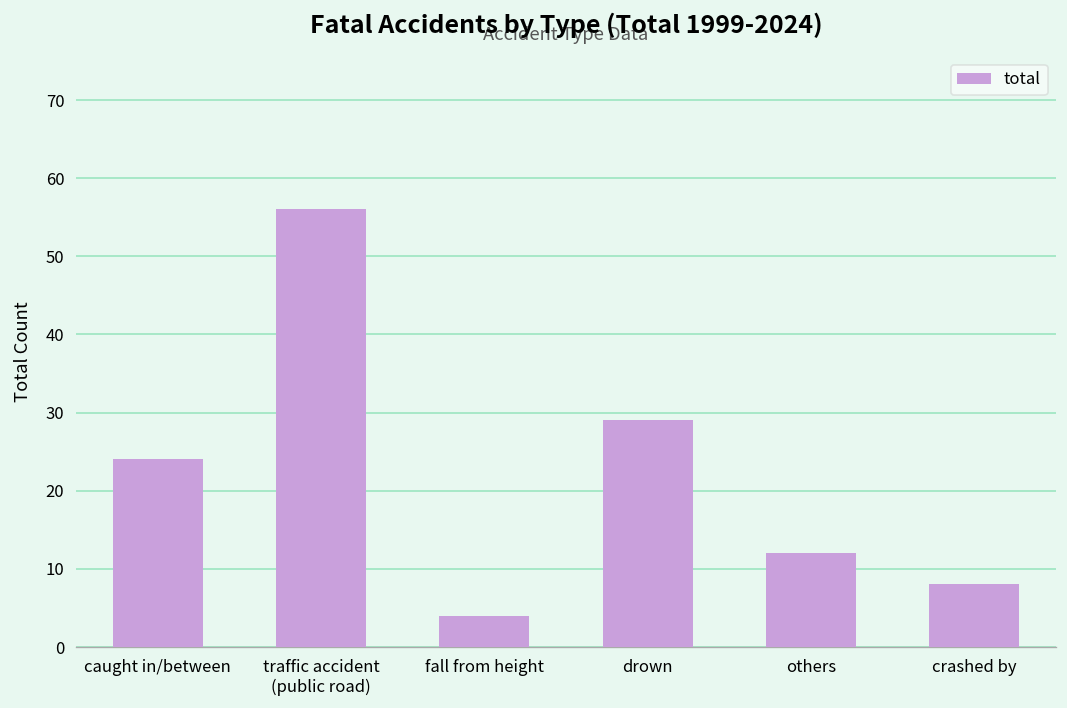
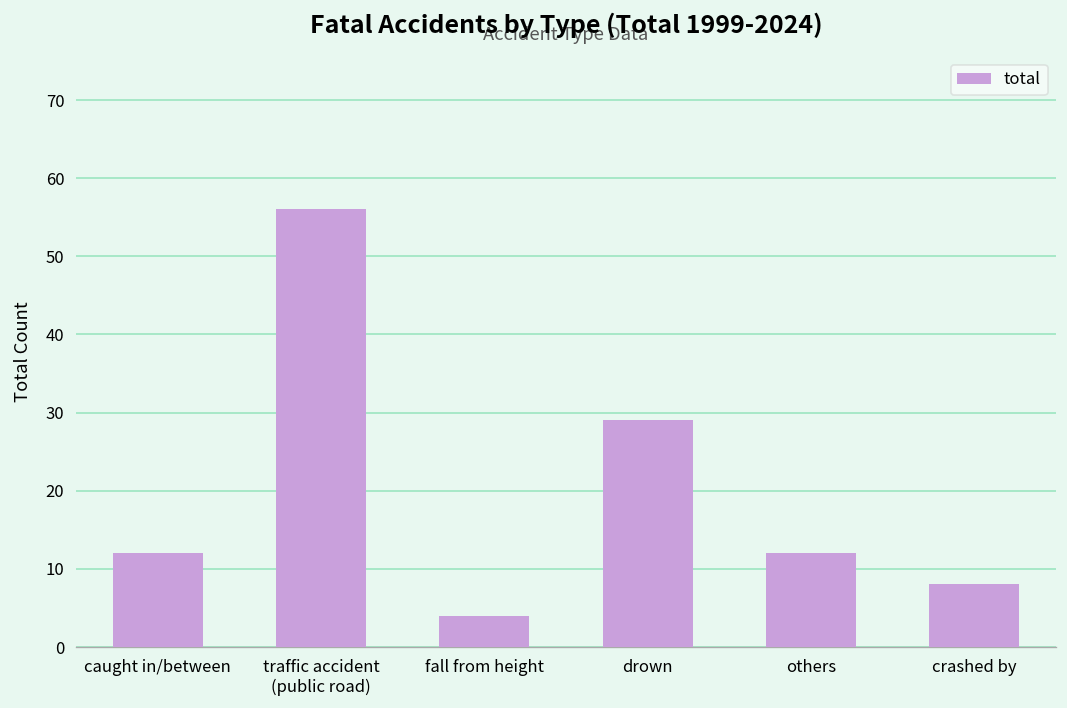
caught in/between: 24 -> 12
